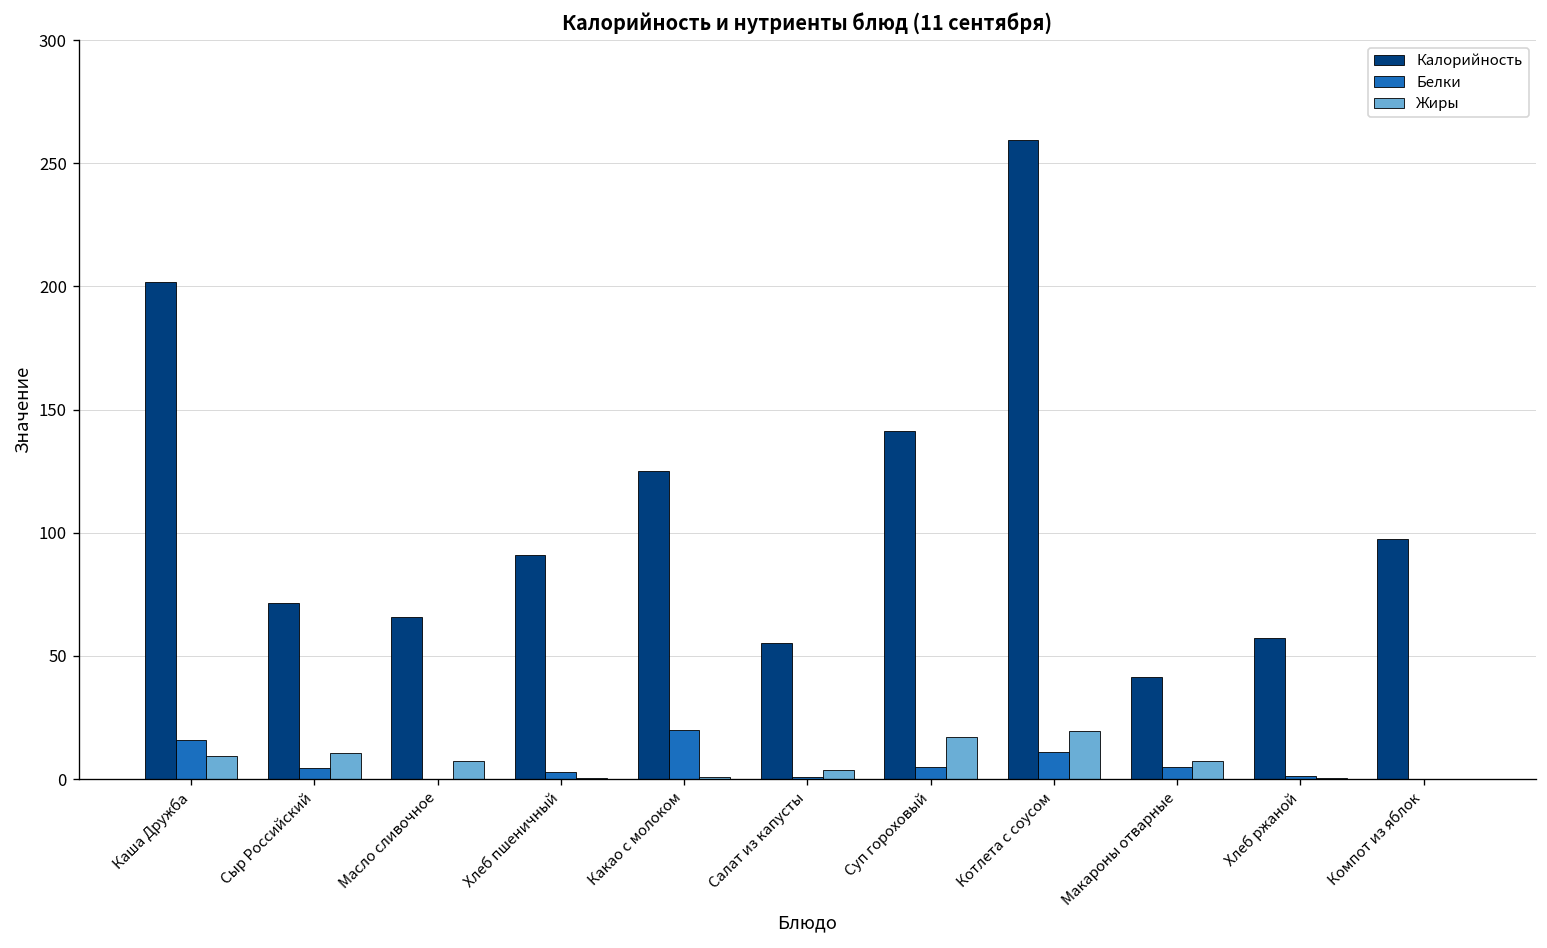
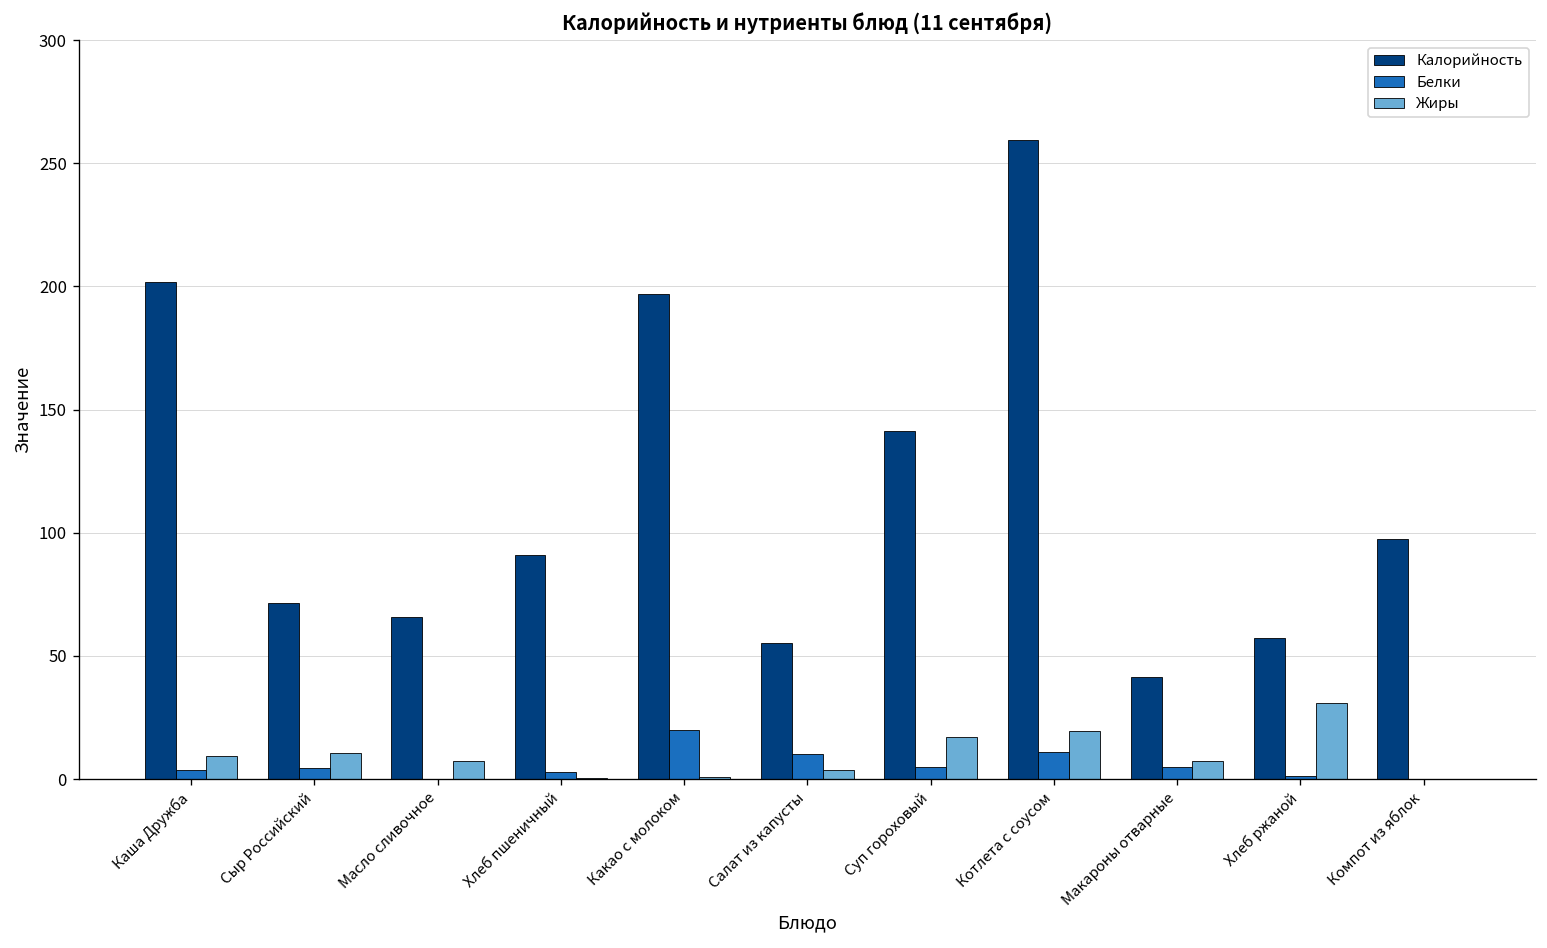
Белки, Каша Дружба: 16 -> 4
Калорийность, Какао с молоком: 125 -> 197
Белки, Салат из капусты: 1 -> 10
Жиры, Хлеб ржаной: 0 -> 31
